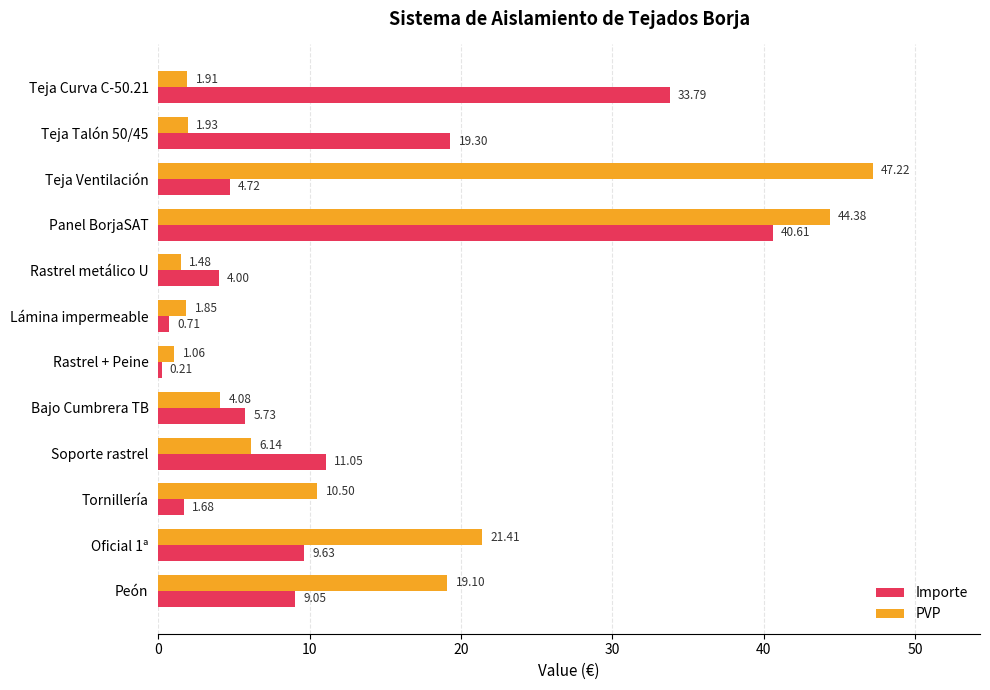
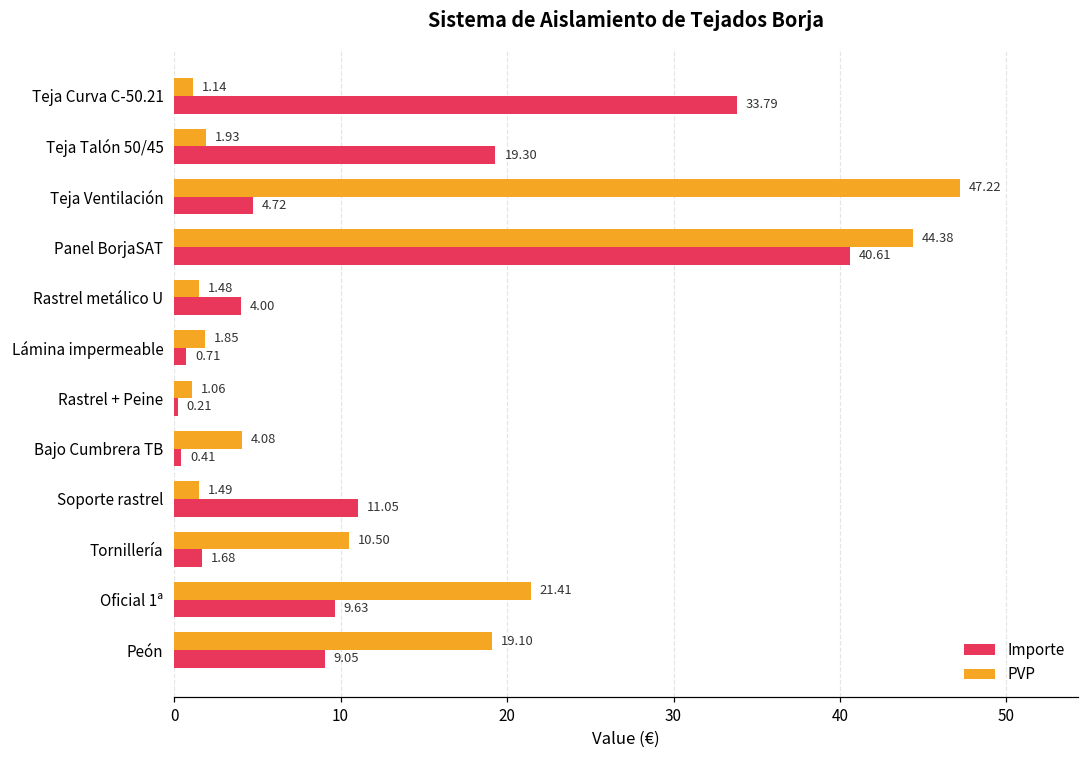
PVP, Teja Curva C-50.21: 1.91 -> 1.14
Importe, Bajo Cumbrera TB: 5.73 -> 0.41
PVP, Soporte rastrel: 6.14 -> 1.49
